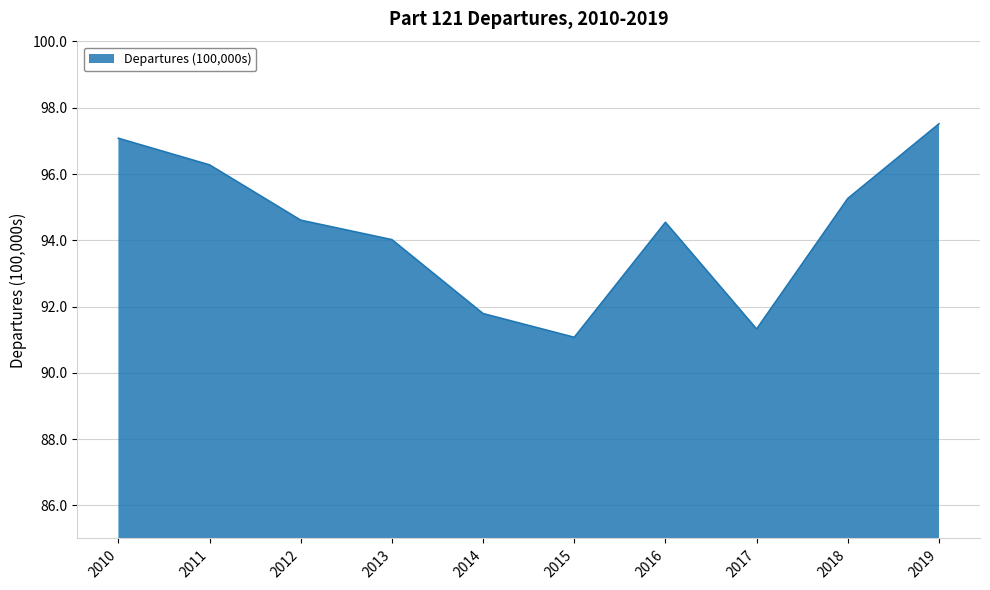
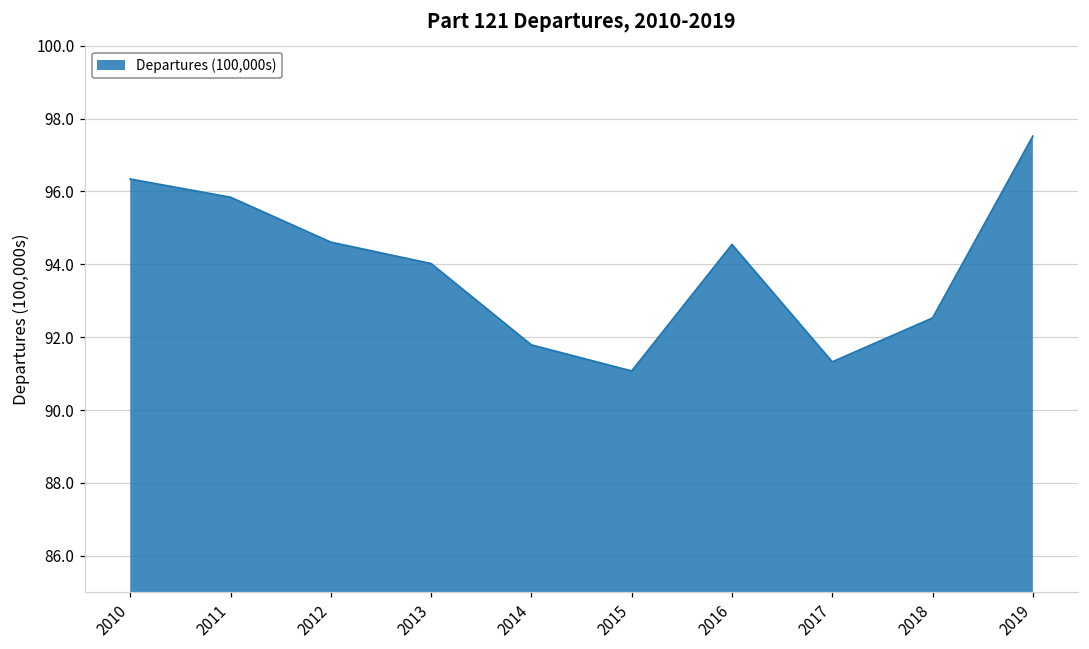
2010: 97.1 -> 96.3
2011: 96.3 -> 95.8
2018: 95.3 -> 92.5
